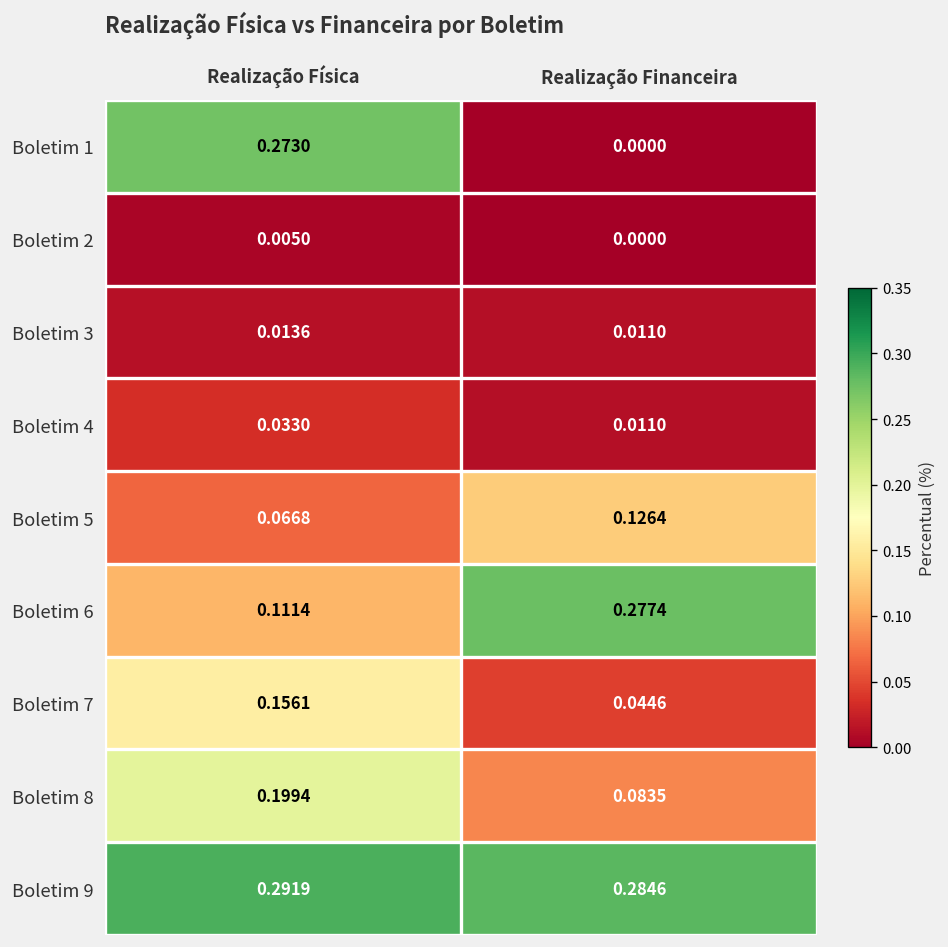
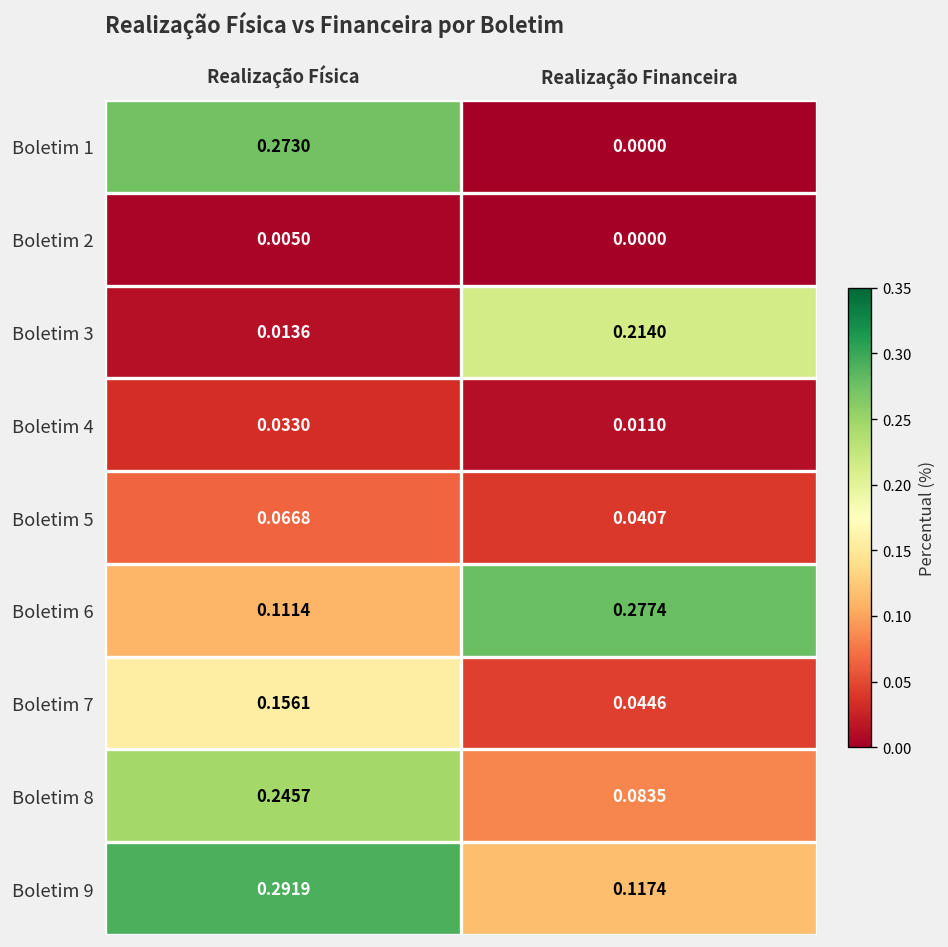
Boletim 3, Realização Financeira: 0.0110 -> 0.2140
Boletim 5, Realização Financeira: 0.1264 -> 0.0407
Boletim 8, Realização Física: 0.1994 -> 0.2457
Boletim 9, Realização Financeira: 0.2846 -> 0.1174
